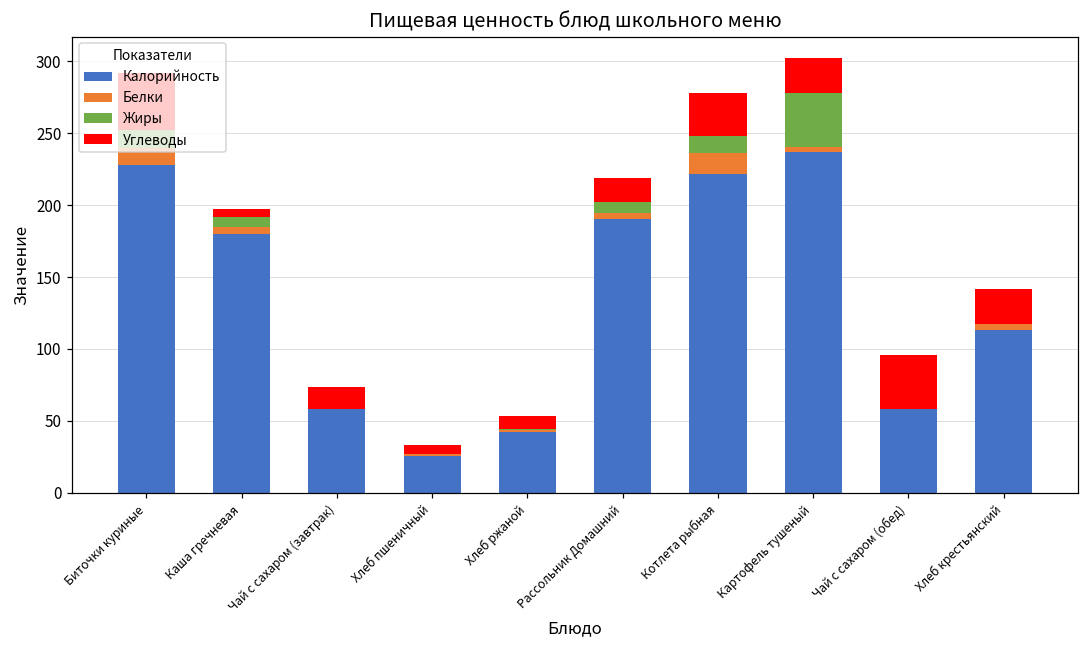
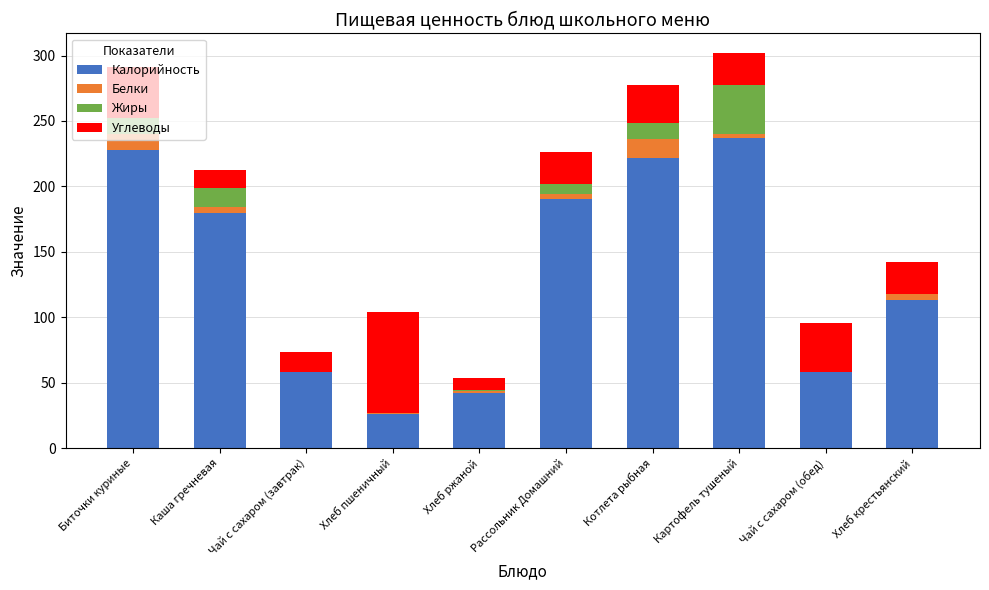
Жиры, Каша гречневая: 7 -> 14
Углеводы, Каша гречневая: 6 -> 14
Углеводы, Хлеб пшеничный: 6 -> 77
Углеводы, Рассольник Домашний: 17 -> 24
